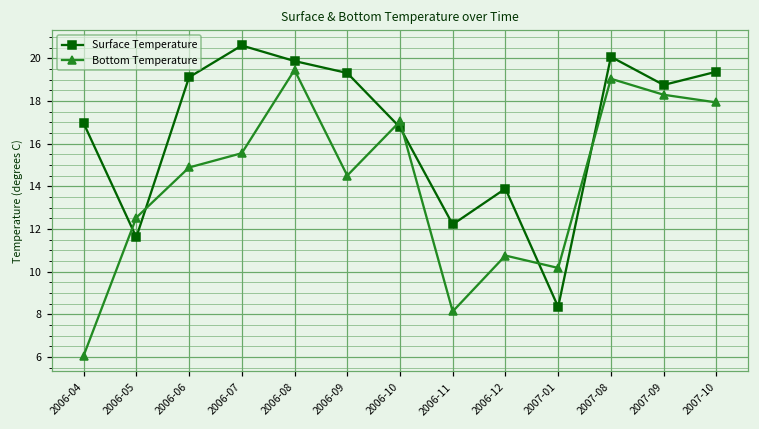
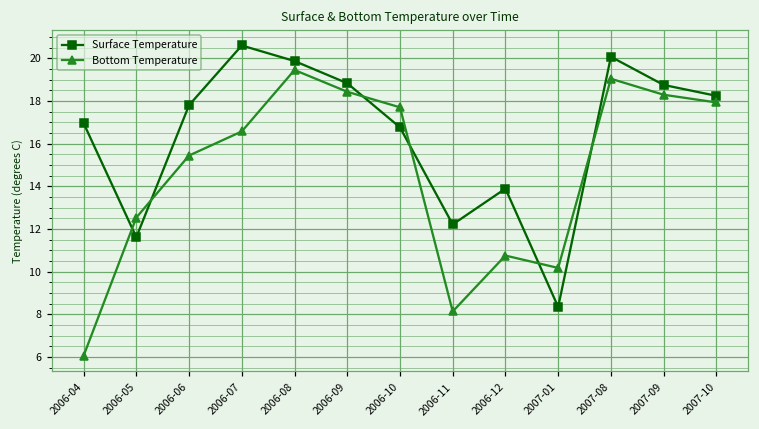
Surface Temperature, 2006-06: 19.1 -> 17.8
Bottom Temperature, 2006-06: 14.9 -> 15.5
Bottom Temperature, 2006-07: 15.6 -> 16.6
Surface Temperature, 2006-09: 19.3 -> 18.8
Bottom Temperature, 2006-09: 14.5 -> 18.4
Bottom Temperature, 2006-10: 17.1 -> 17.7
Surface Temperature, 2007-10: 19.4 -> 18.3
